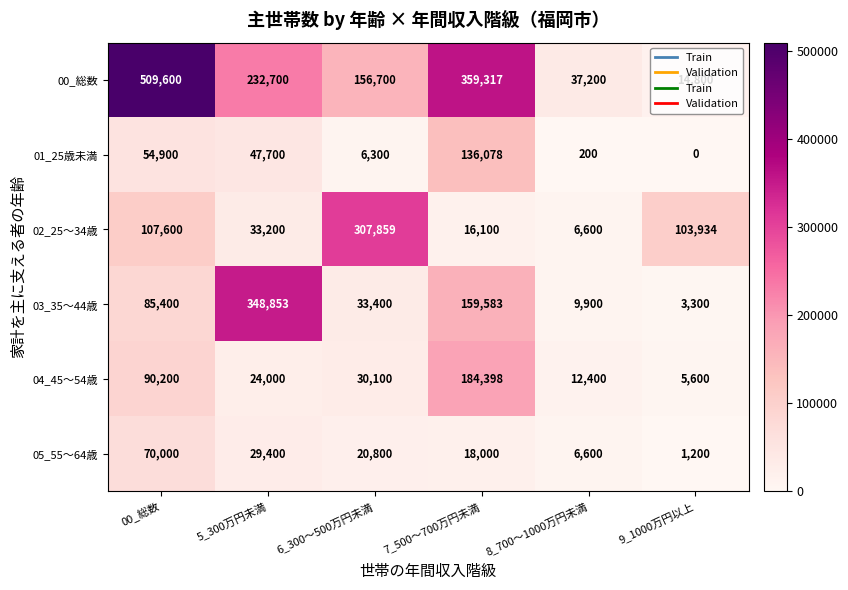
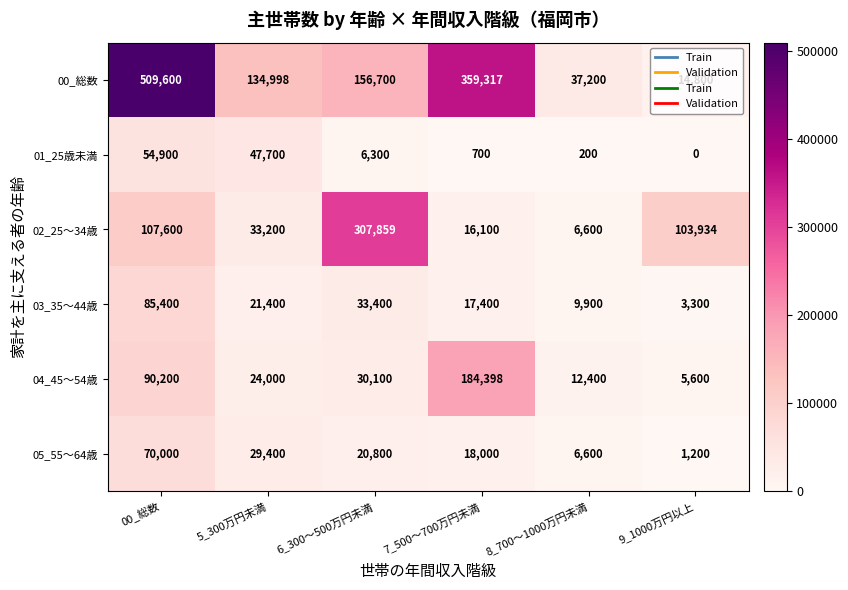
00_総数, 5_300万円未満: 232,700 -> 134,998
01_25歳未満, 7_500～700万円未満: 136,078 -> 700
03_35～44歳, 5_300万円未満: 348,853 -> 21,400
03_35～44歳, 7_500～700万円未満: 159,583 -> 17,400
